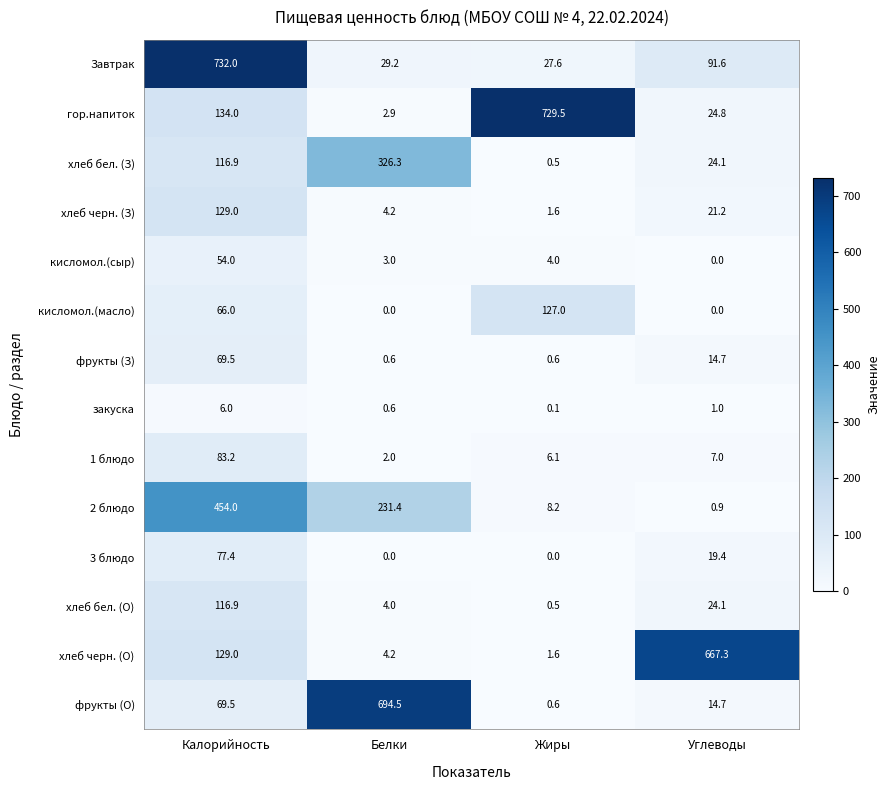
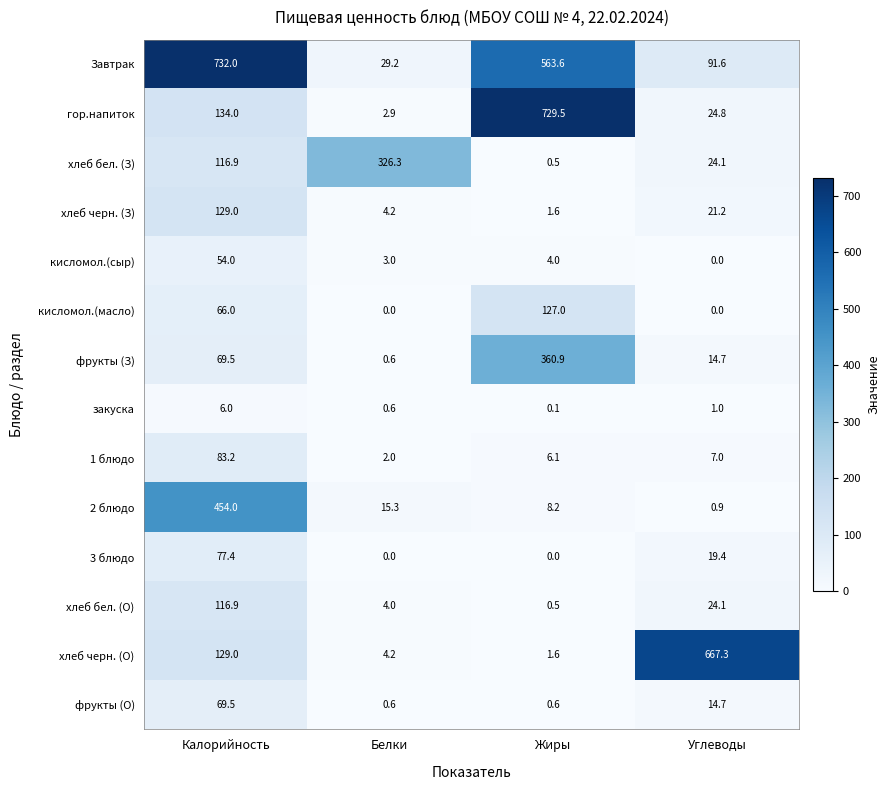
Завтрак, Жиры: 27.6 -> 563.6
фрукты (З), Жиры: 0.6 -> 360.9
2 блюдо, Белки: 231.4 -> 15.3
фрукты (О), Белки: 694.5 -> 0.6
